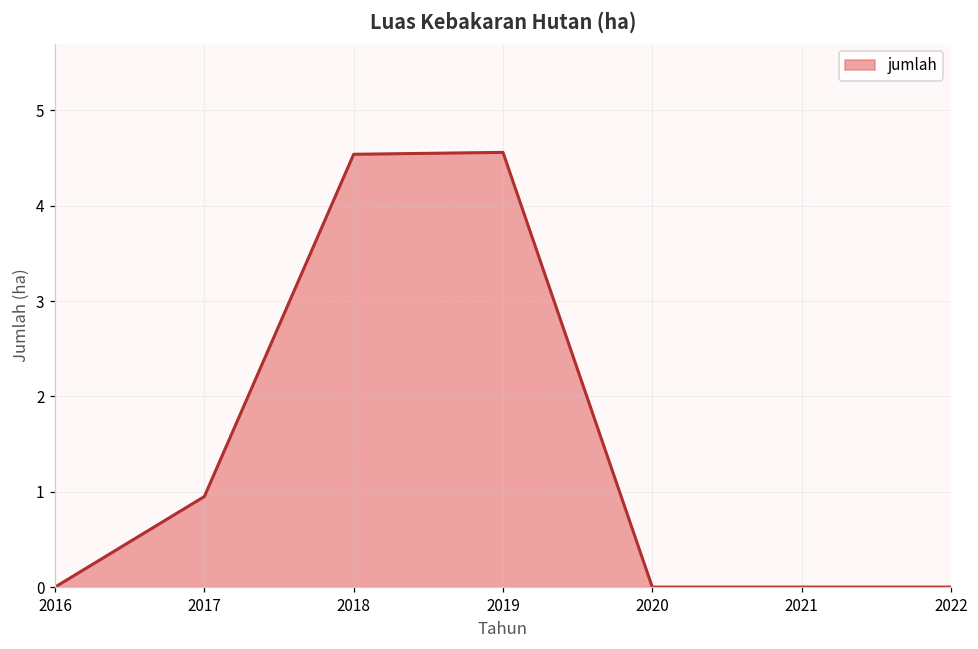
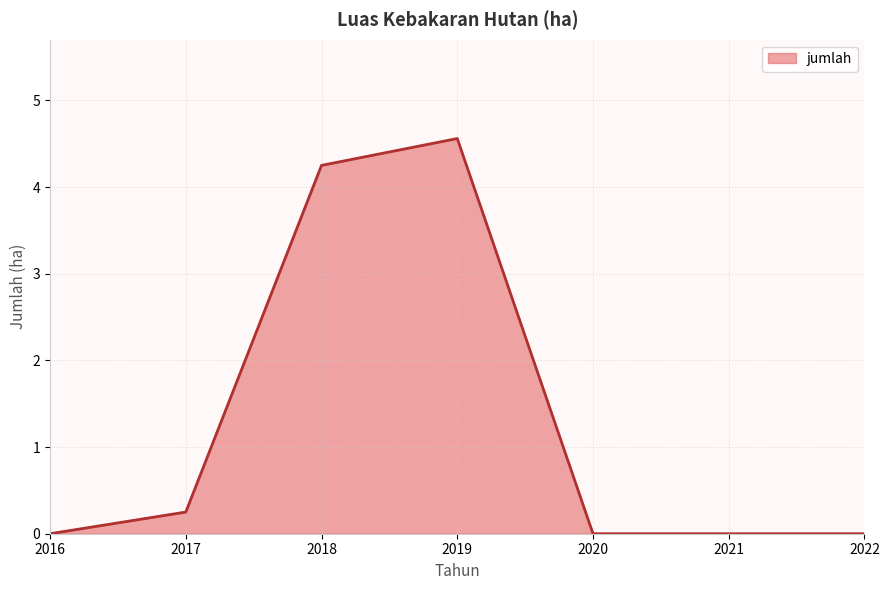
2017: 1.0 -> 0.3
2018: 4.5 -> 4.3
